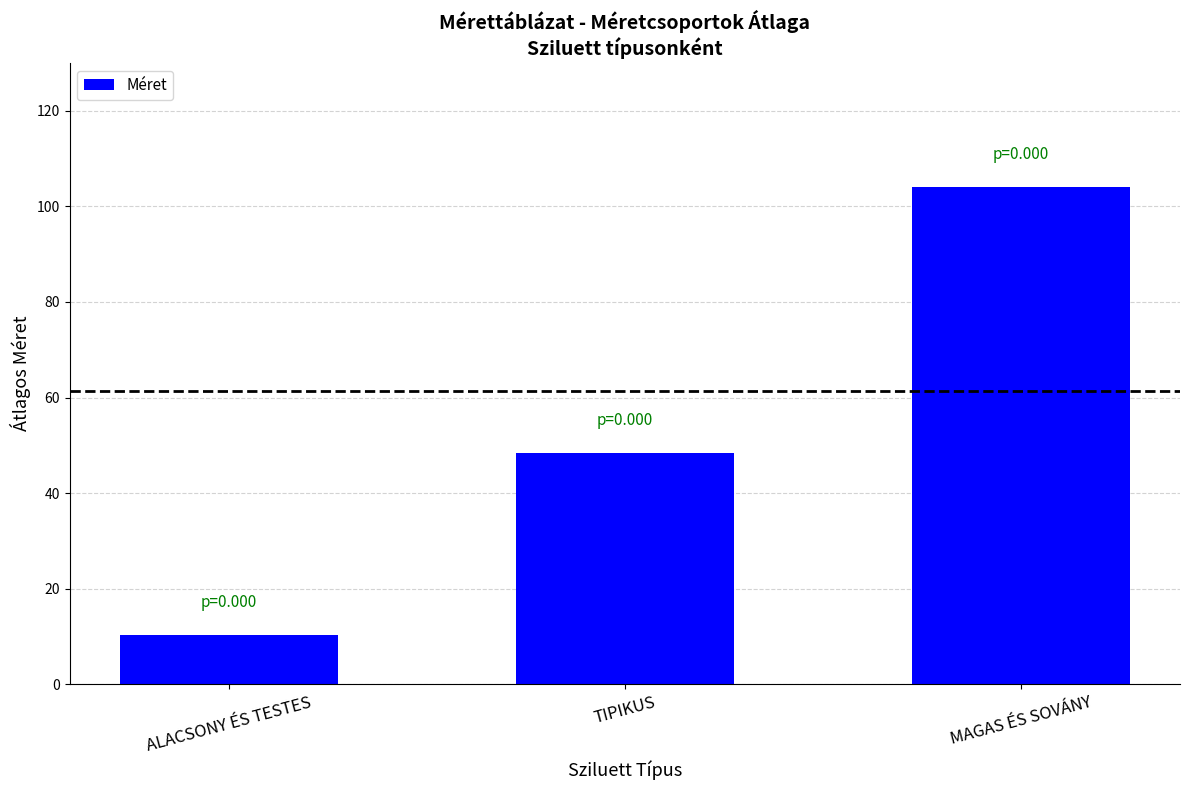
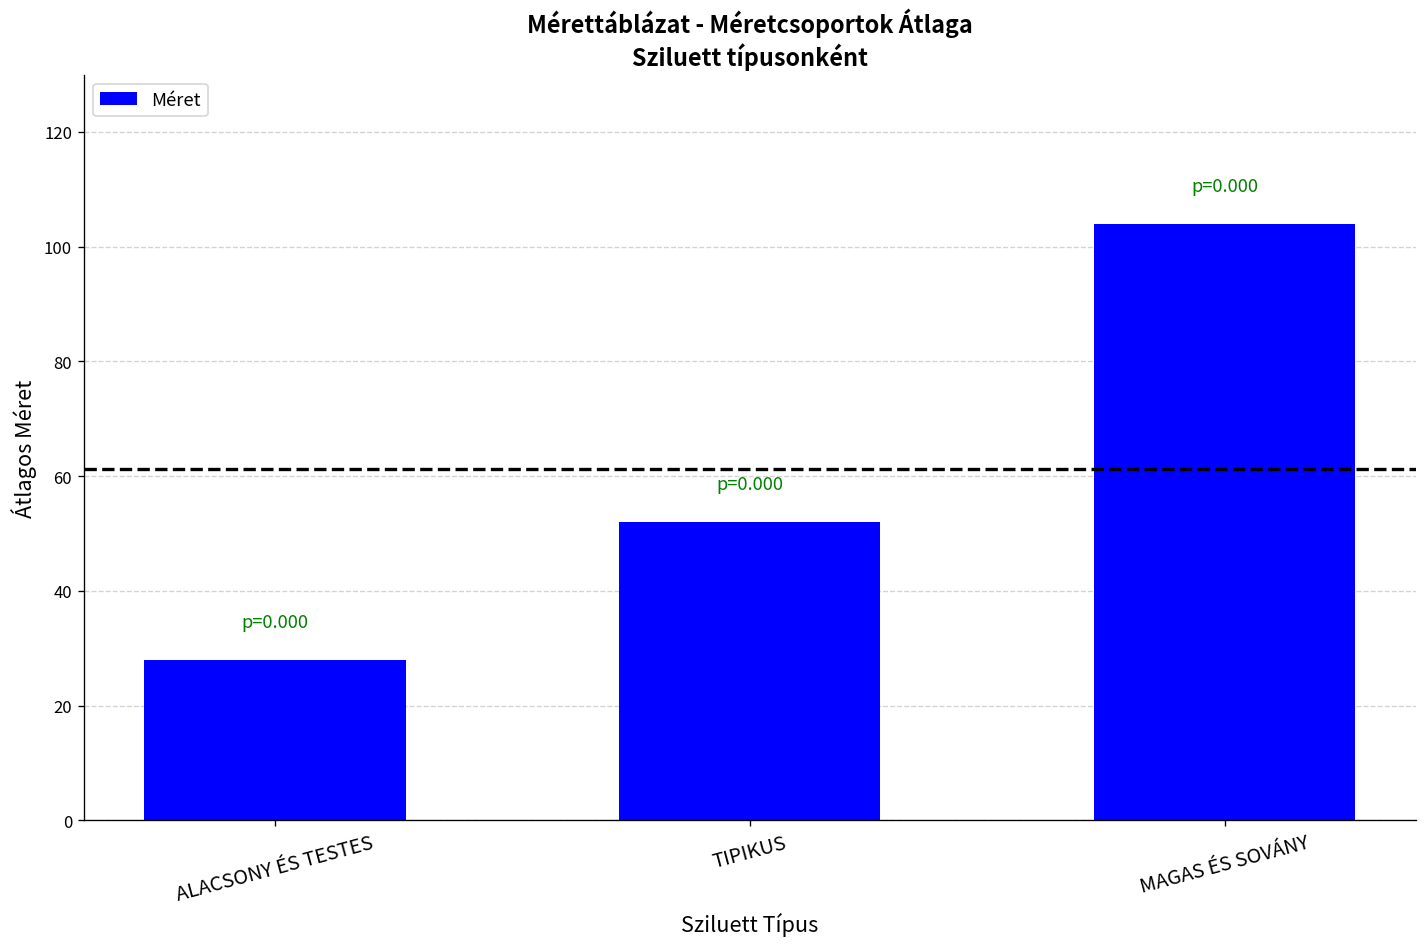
ALACSONY ÉS TESTES: 10 -> 28
TIPIKUS: 48 -> 52
